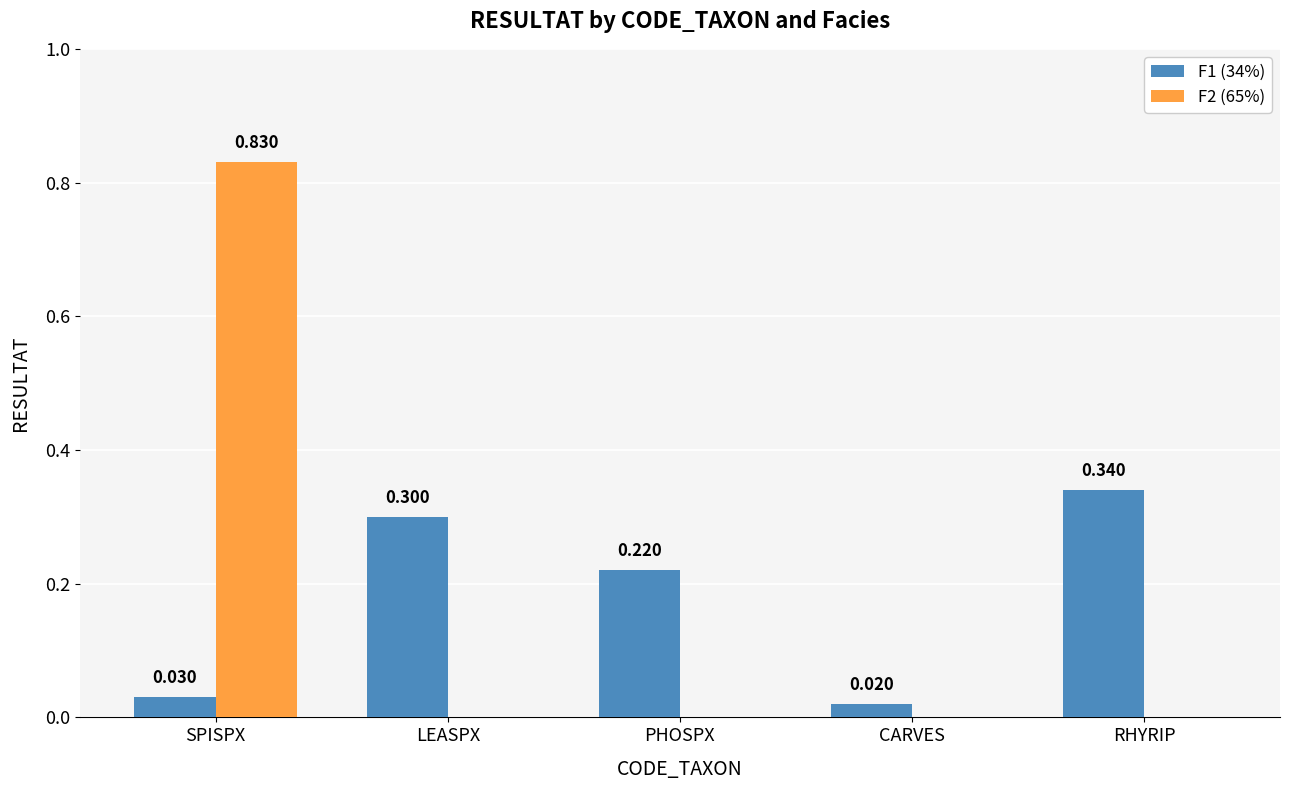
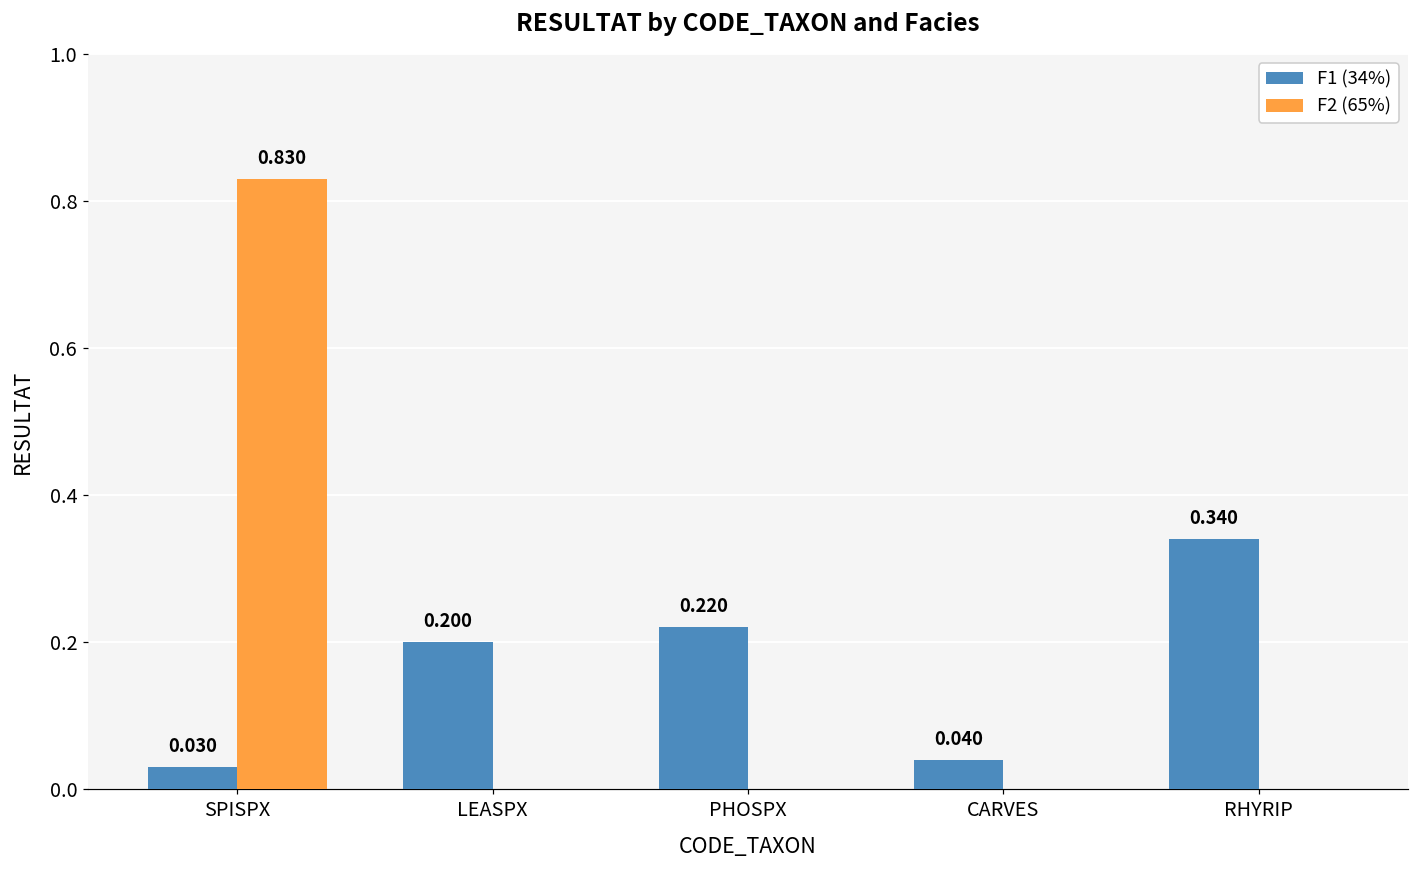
F1 (34%), LEASPX: 0.300 -> 0.200
F1 (34%), CARVES: 0.020 -> 0.040
